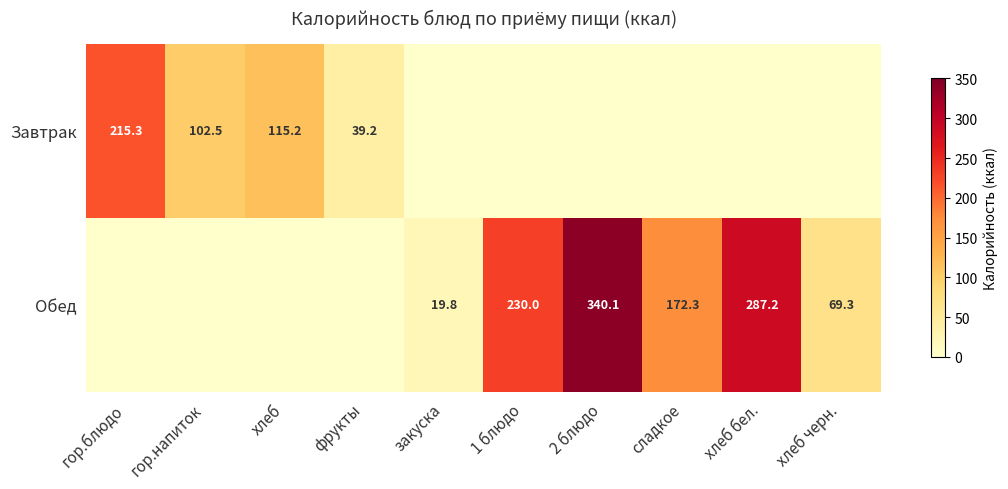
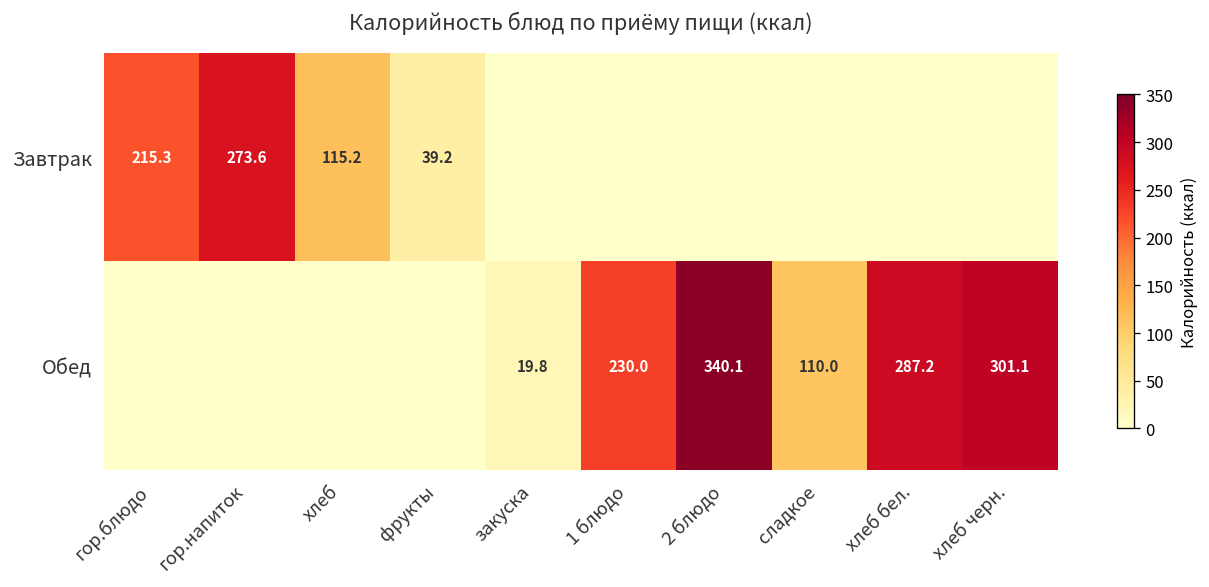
Завтрак, гор.напиток: 102.5 -> 273.6
Обед, сладкое: 172.3 -> 110.0
Обед, хлеб черн.: 69.3 -> 301.1
